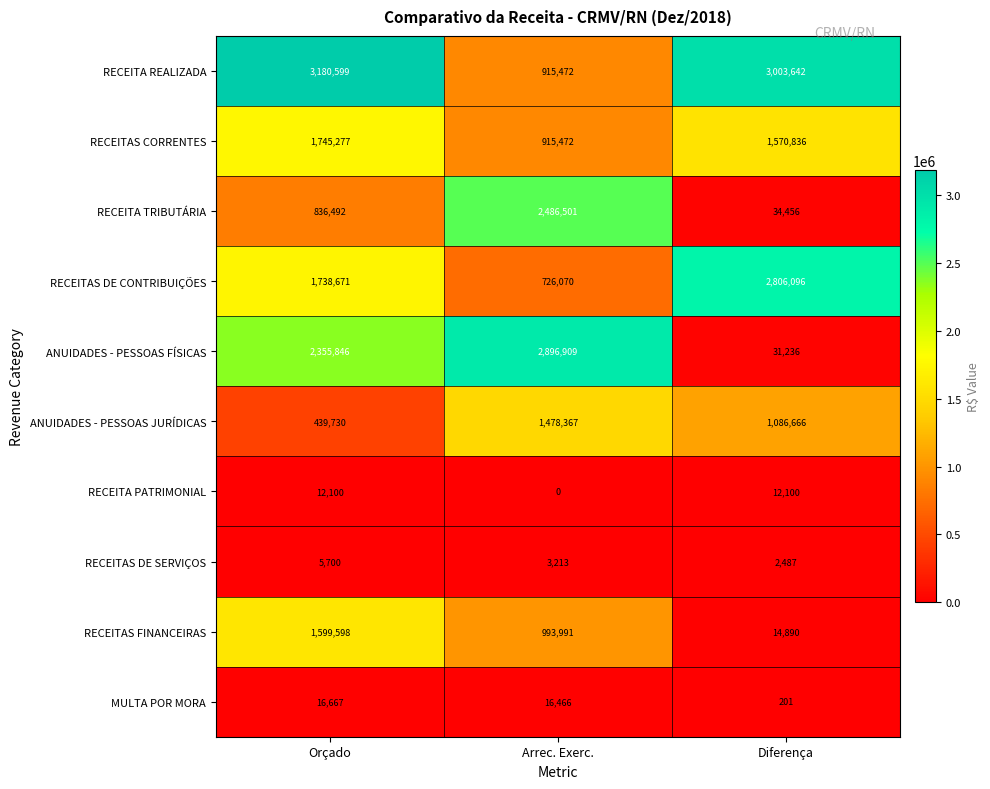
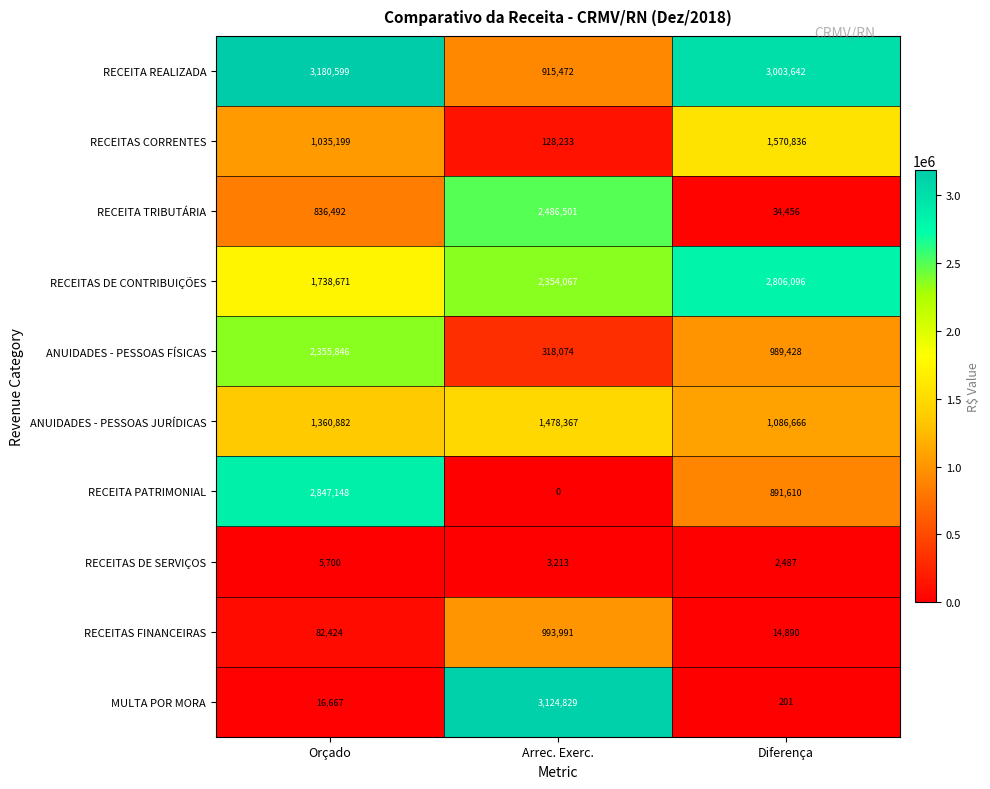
RECEITAS CORRENTES, Orçado: 1,745,277 -> 1,035,199
RECEITAS CORRENTES, Arrec. Exerc.: 915,472 -> 128,233
RECEITAS DE CONTRIBUIÇÕES, Arrec. Exerc.: 726,070 -> 2,354,067
ANUIDADES - PESSOAS FÍSICAS, Arrec. Exerc.: 2,896,909 -> 318,074
ANUIDADES - PESSOAS FÍSICAS, Diferença: 31,236 -> 989,428
ANUIDADES - PESSOAS JURÍDICAS, Orçado: 439,730 -> 1,360,882
RECEITA PATRIMONIAL, Orçado: 12,100 -> 2,847,148
RECEITA PATRIMONIAL, Diferença: 12,100 -> 891,610
RECEITAS FINANCEIRAS, Orçado: 1,599,598 -> 82,424
MULTA POR MORA, Arrec. Exerc.: 16,466 -> 3,124,829
